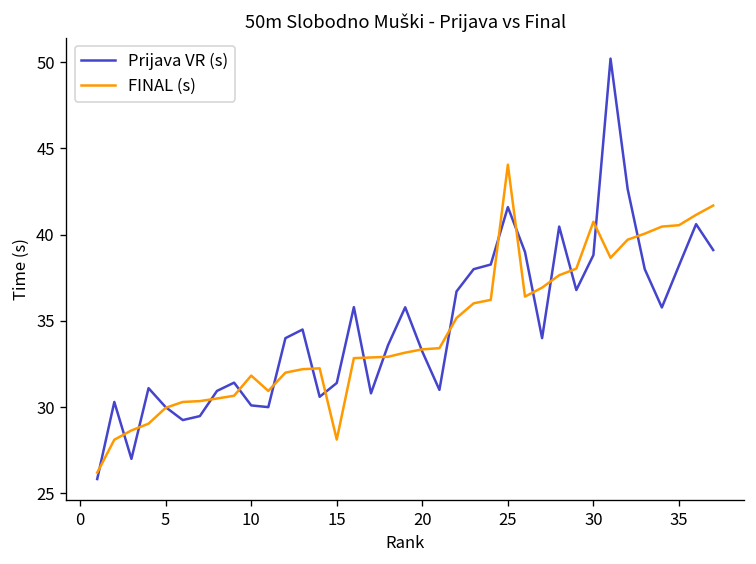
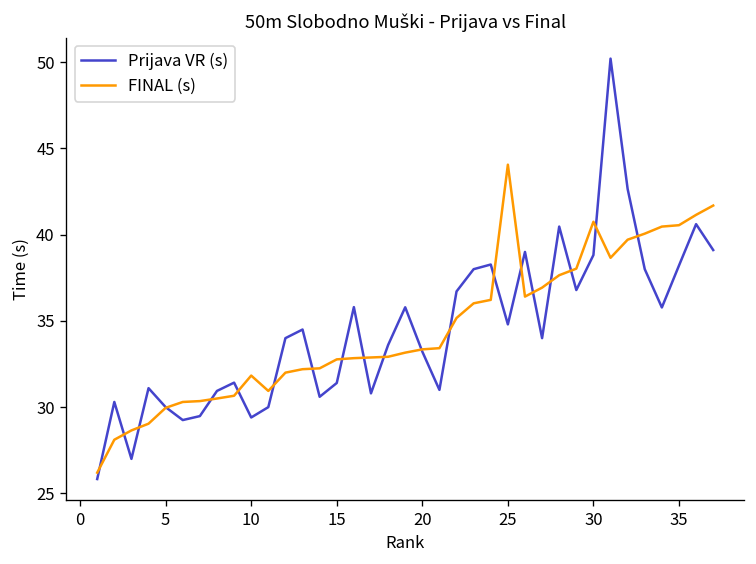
Prijava VR (s), 10: 30.1 -> 29.4
FINAL (s), 15: 28.1 -> 32.8
Prijava VR (s), 25: 41.6 -> 34.8
